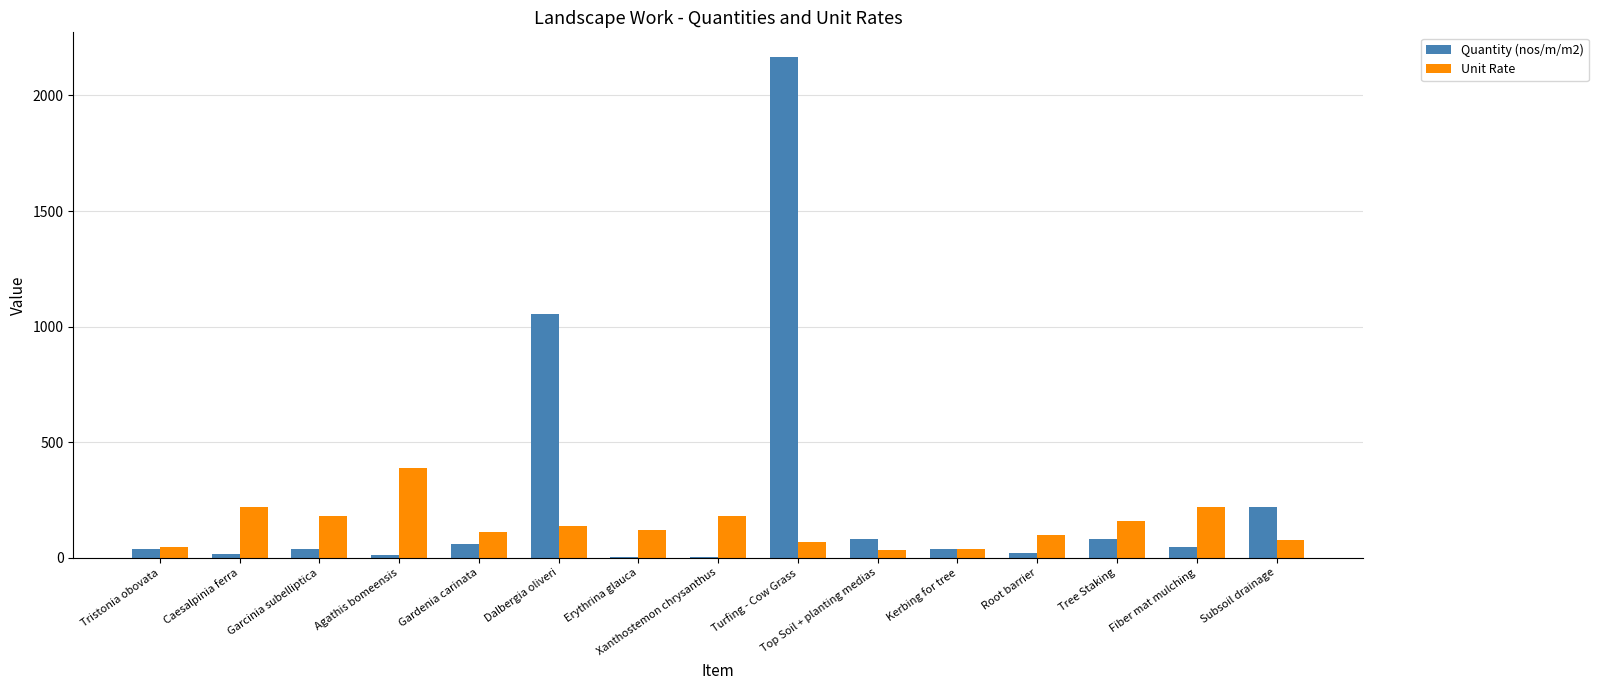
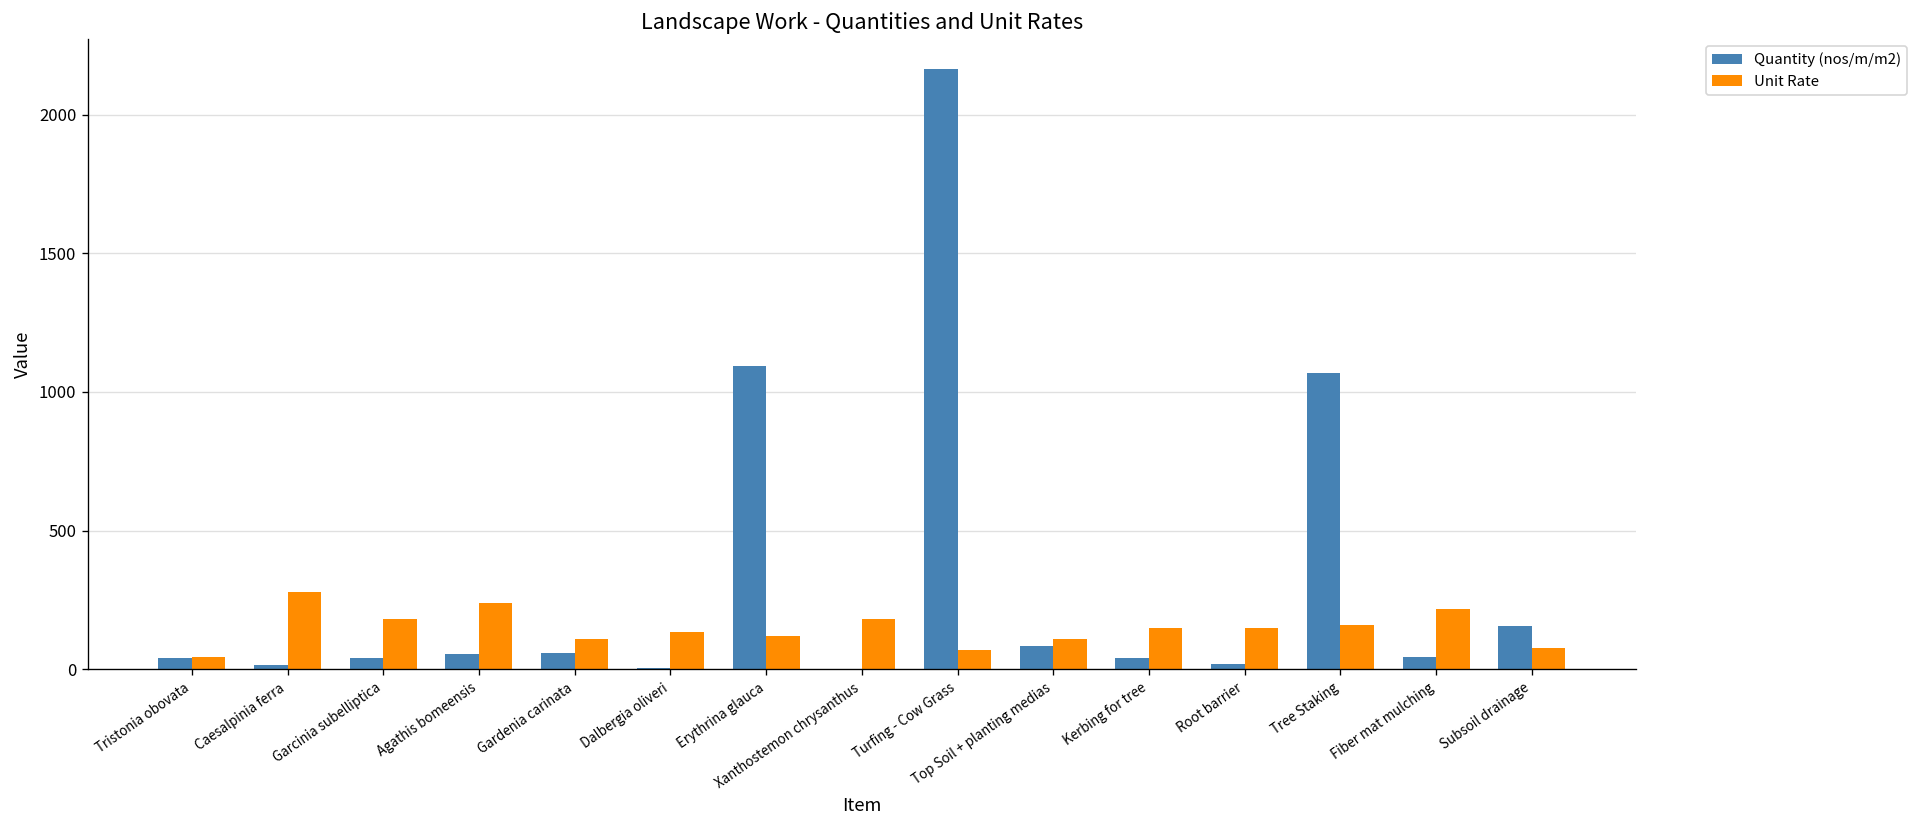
Unit Rate, Caesalpinia ferra: 220 -> 280
Quantity (nos/m/m2), Agathis bomeensis: 10 -> 60
Unit Rate, Agathis bomeensis: 390 -> 240
Quantity (nos/m/m2), Dalbergia oliveri: 1050 -> 0
Quantity (nos/m/m2), Erythrina glauca: 0 -> 1090
Unit Rate, Top Soil + planting medias: 40 -> 110
Unit Rate, Kerbing for tree: 40 -> 150
Unit Rate, Root barrier: 100 -> 150
Quantity (nos/m/m2), Tree Staking: 80 -> 1070
Quantity (nos/m/m2), Subsoil drainage: 220 -> 160
